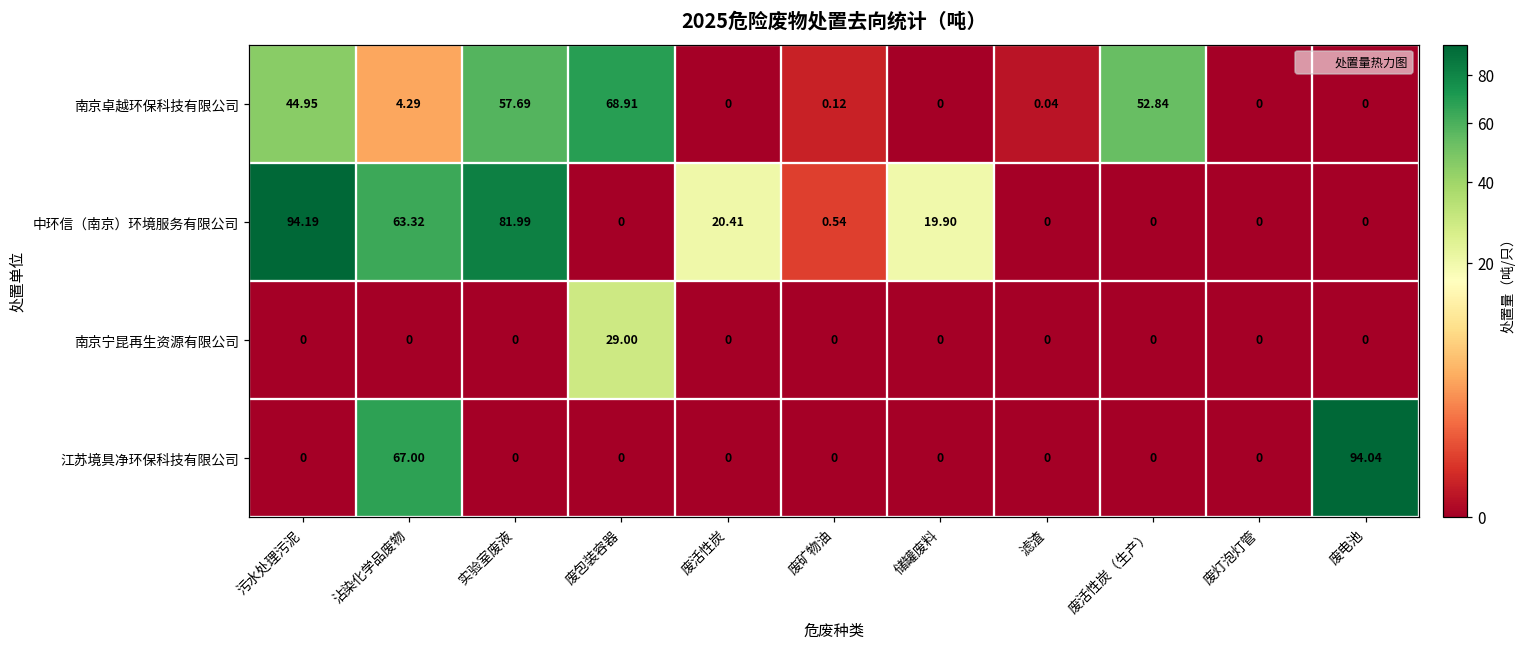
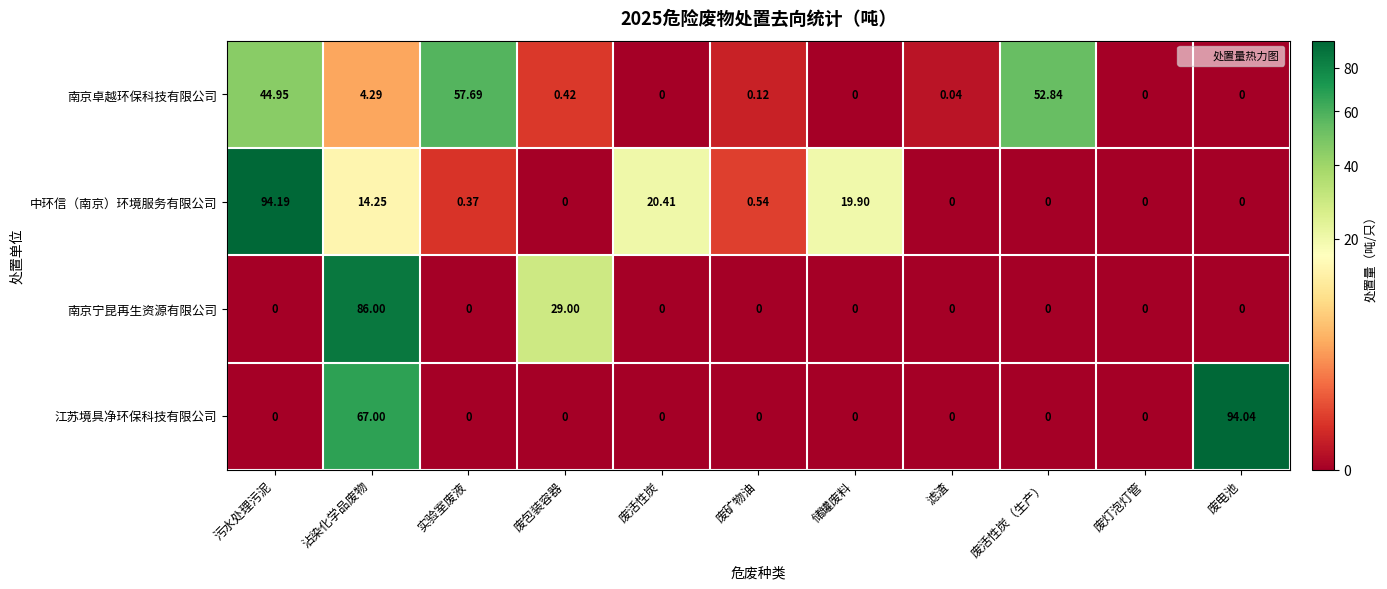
南京卓越环保科技有限公司, 废包装容器: 68.91 -> 0.42
中环信（南京）环境服务有限公司, 沾染化学品废物: 63.32 -> 14.25
中环信（南京）环境服务有限公司, 实验室废液: 81.99 -> 0.37
南京宁昆再生资源有限公司, 沾染化学品废物: 0 -> 86.00
